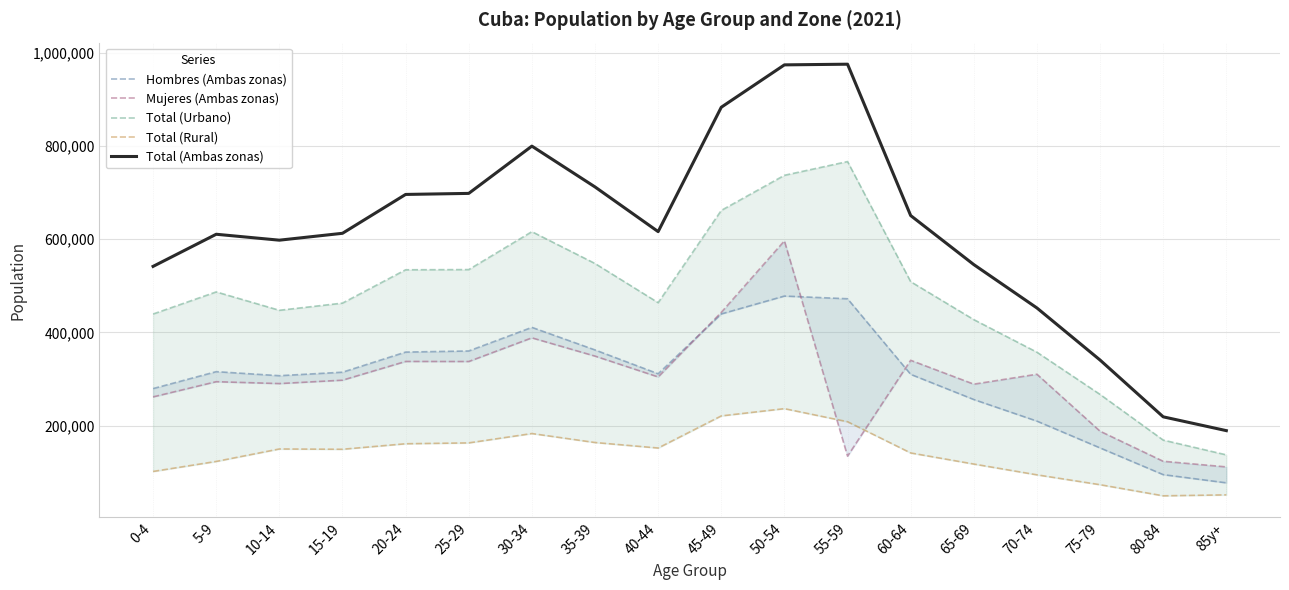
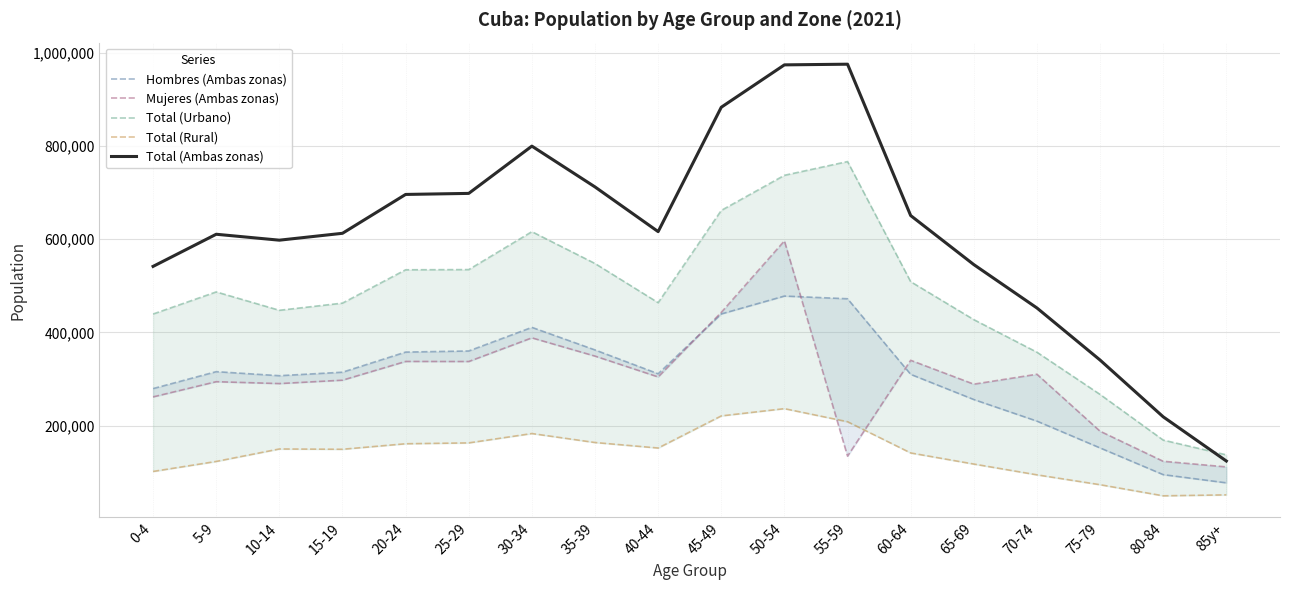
Total (Ambas zonas), 85y+: 190,000 -> 120,000
